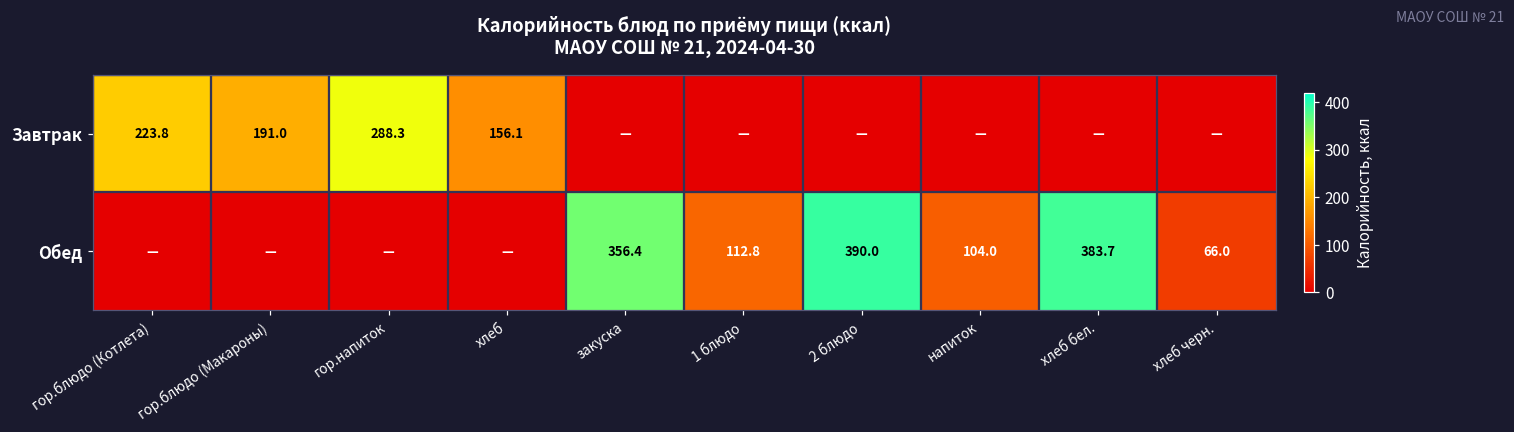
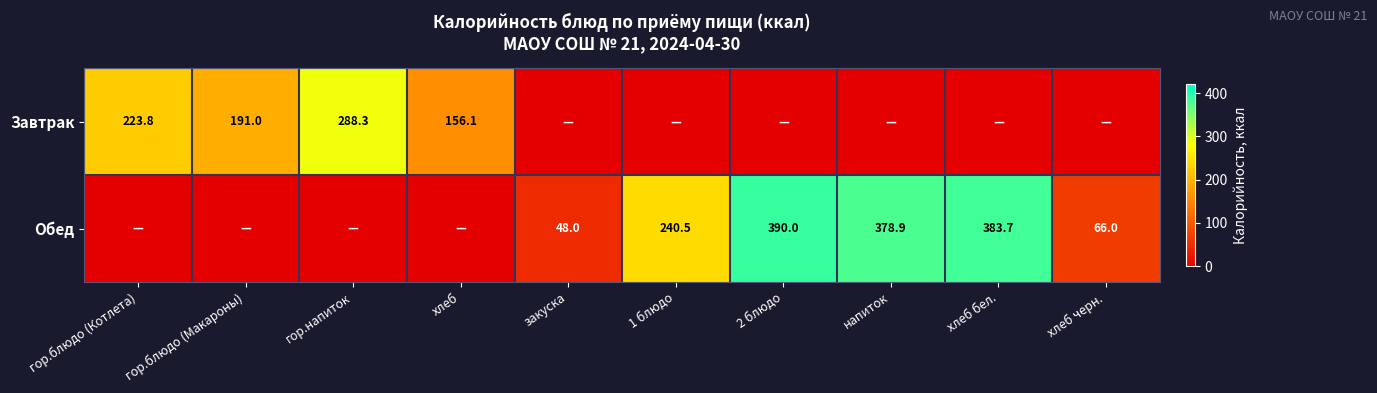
Обед, закуска: 356.4 -> 48.0
Обед, 1 блюдо: 112.8 -> 240.5
Обед, напиток: 104.0 -> 378.9
